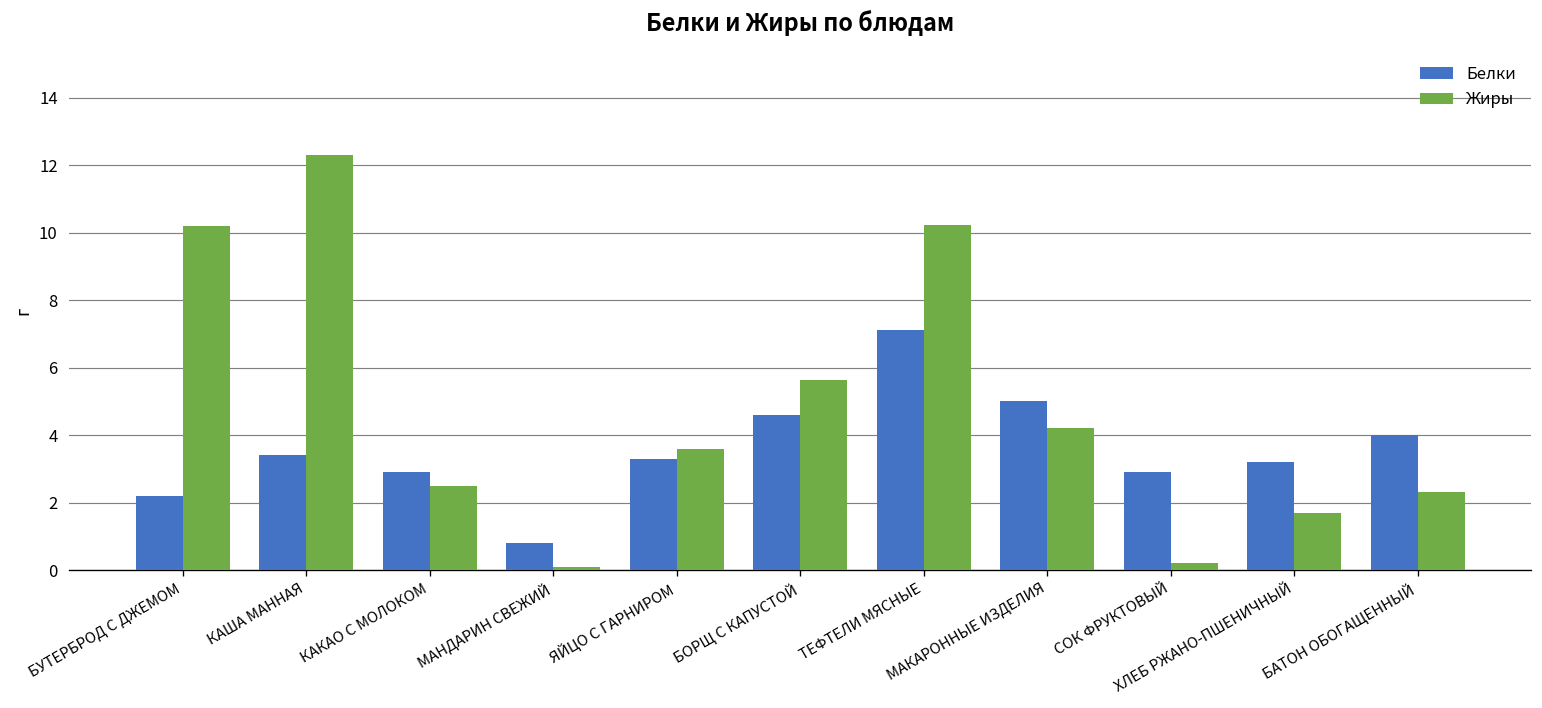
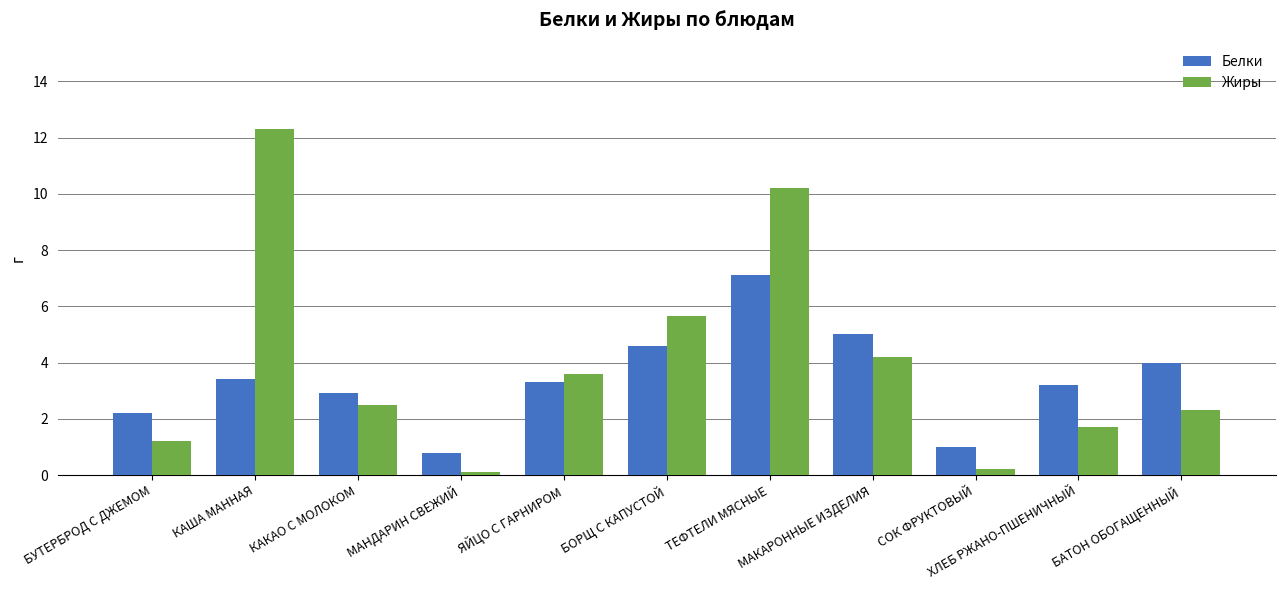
Жиры, БУТЕРБРОД С ДЖЕМОМ: 10.2 -> 1.2
Белки, СОК ФРУКТОВЫЙ: 2.9 -> 1.0
